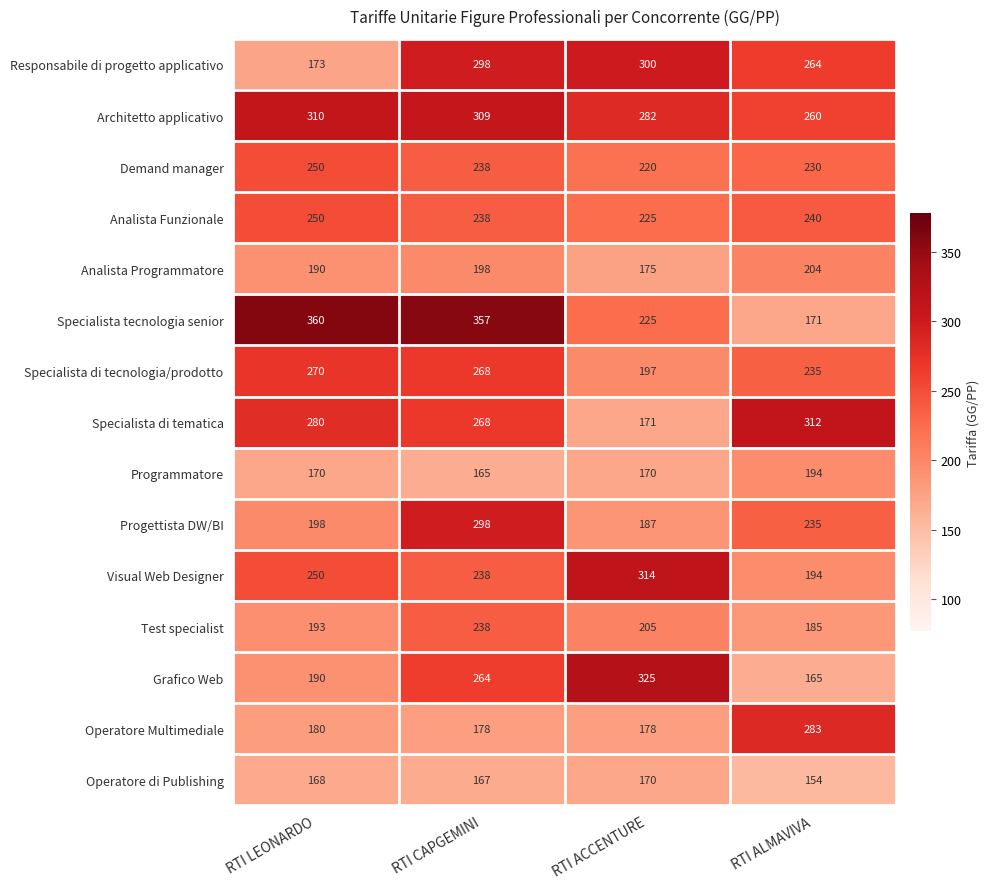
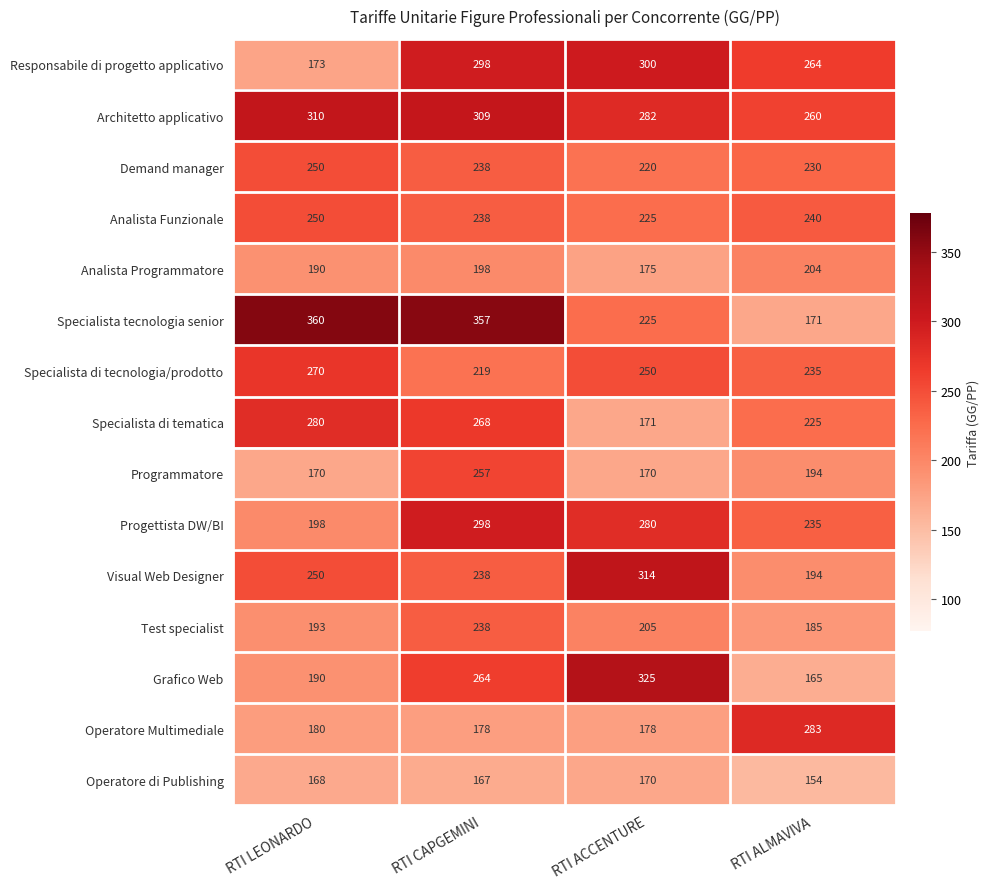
Specialista di tecnologia/prodotto, RTI CAPGEMINI: 268 -> 219
Specialista di tecnologia/prodotto, RTI ACCENTURE: 197 -> 250
Specialista di tematica, RTI ALMAVIVA: 312 -> 225
Programmatore, RTI CAPGEMINI: 165 -> 257
Progettista DW/BI, RTI ACCENTURE: 187 -> 280
